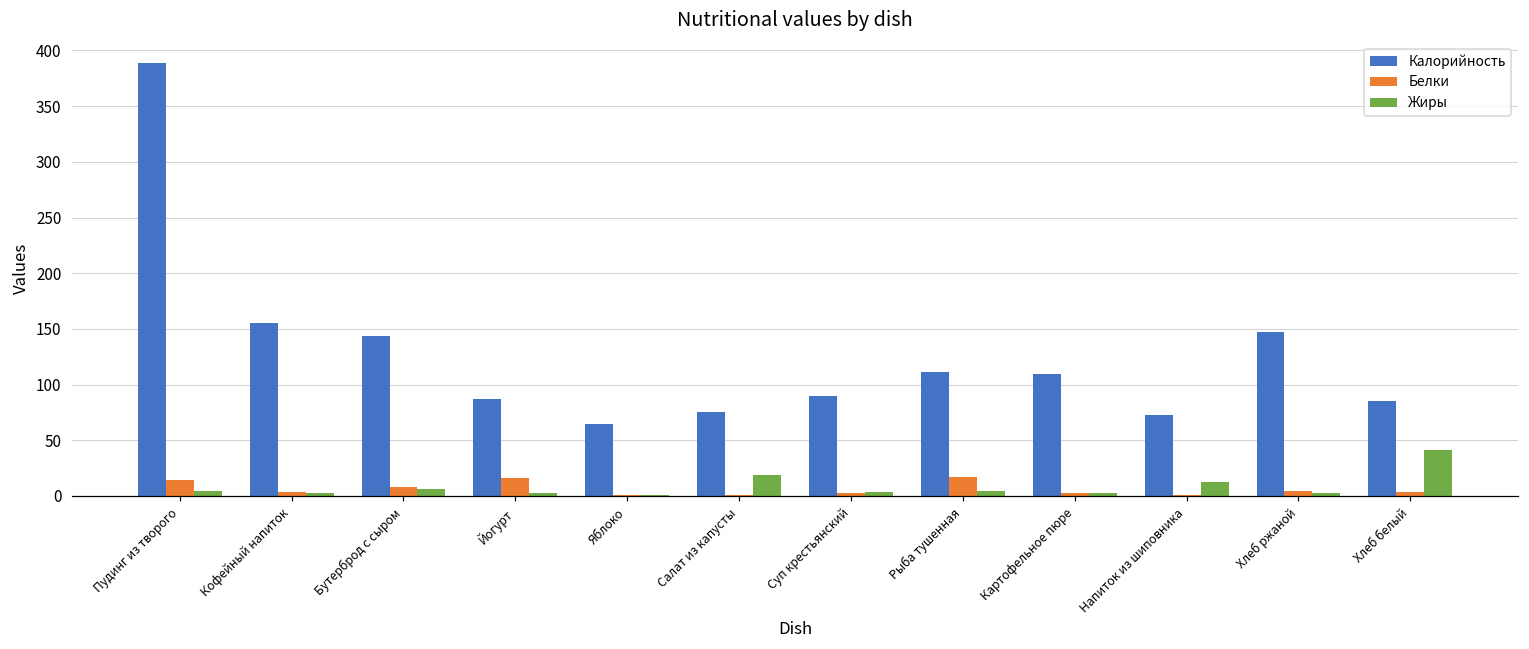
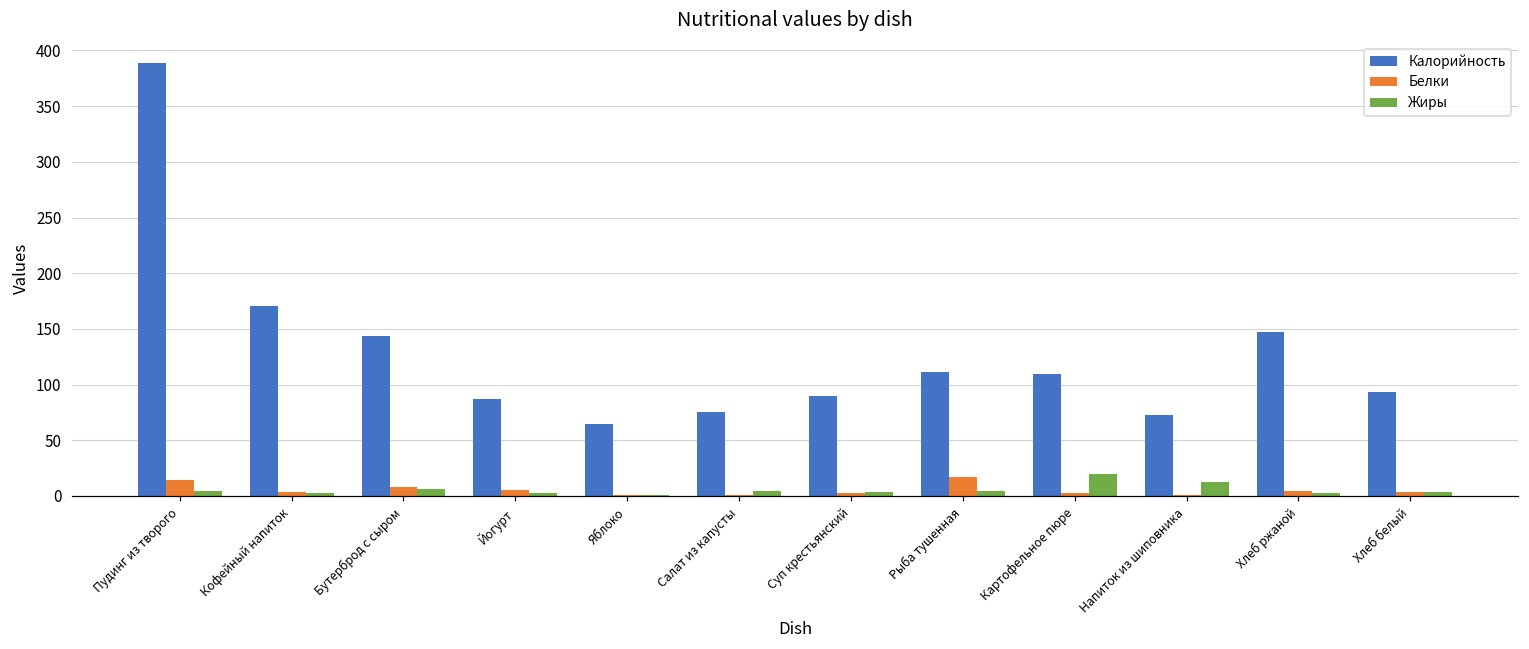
Калорийность, Кофейный напиток: 155 -> 170
Белки, Йогурт: 16 -> 5
Жиры, Салат из капусты: 18 -> 5
Жиры, Картофельное пюре: 2 -> 20
Калорийность, Хлеб белый: 85 -> 93
Жиры, Хлеб белый: 41 -> 3
